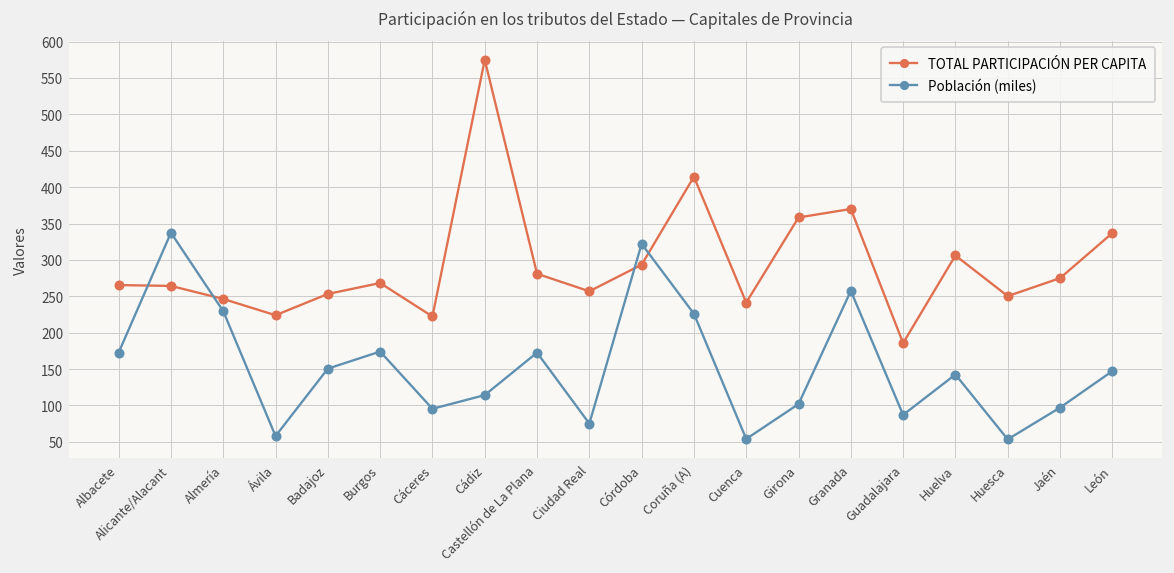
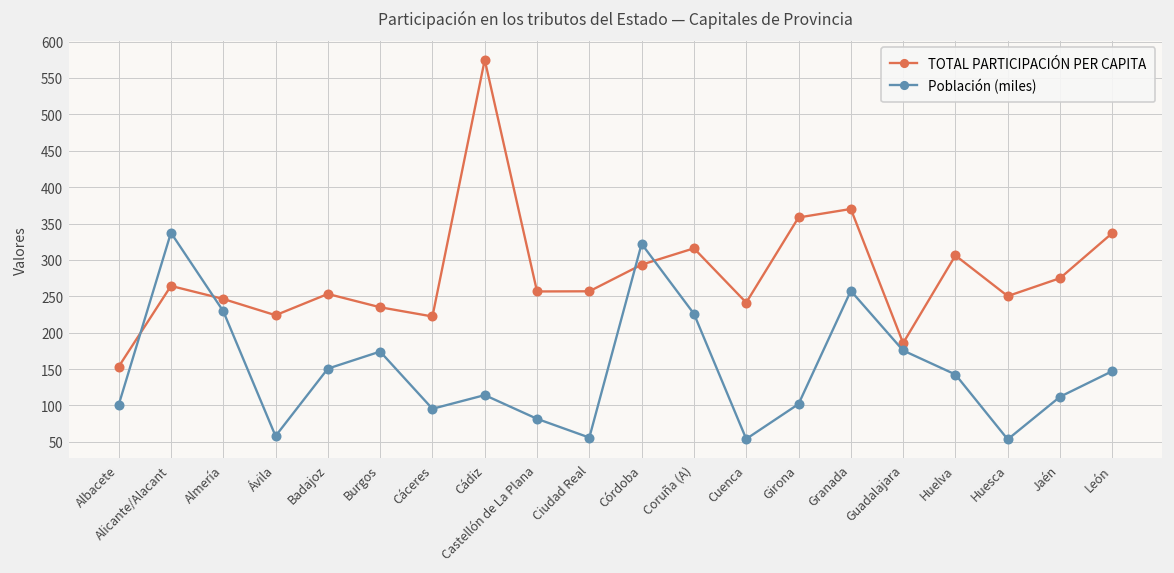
TOTAL PARTICIPACIÓN PER CAPITA, Albacete: 270 -> 150
Población (miles), Albacete: 170 -> 100
TOTAL PARTICIPACIÓN PER CAPITA, Burgos: 270 -> 230
TOTAL PARTICIPACIÓN PER CAPITA, Castellón de La Plana: 280 -> 260
Población (miles), Castellón de La Plana: 170 -> 80
Población (miles), Ciudad Real: 80 -> 60
TOTAL PARTICIPACIÓN PER CAPITA, Coruña (A): 410 -> 320
Población (miles), Guadalajara: 90 -> 180
Población (miles), Jaén: 100 -> 110
